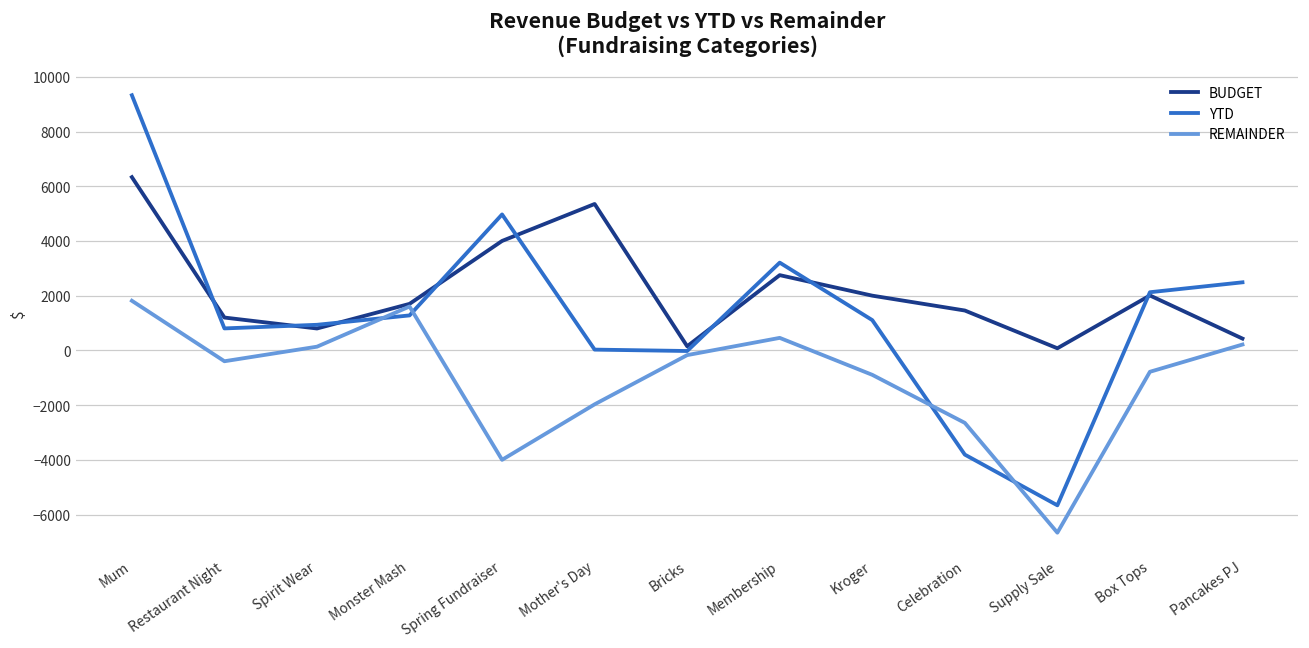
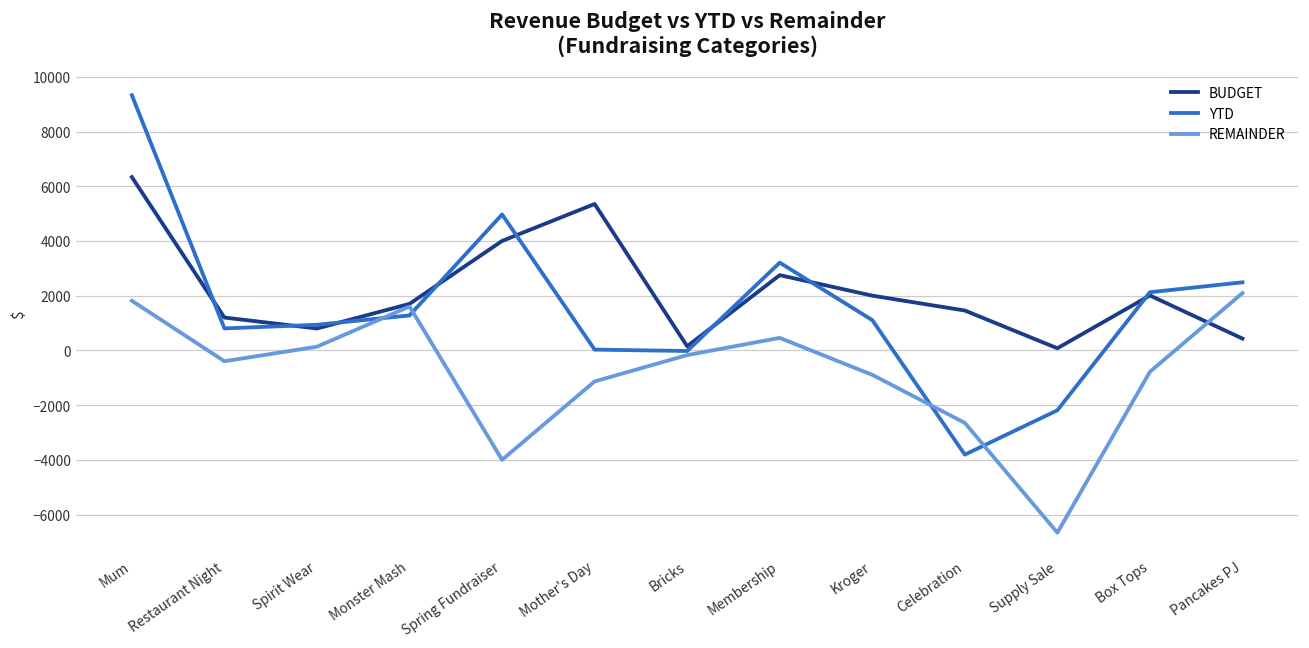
REMAINDER, Mother's Day: -2000 -> -1100
YTD, Supply Sale: -5700 -> -2200
REMAINDER, Pancakes PJ: 200 -> 2100
